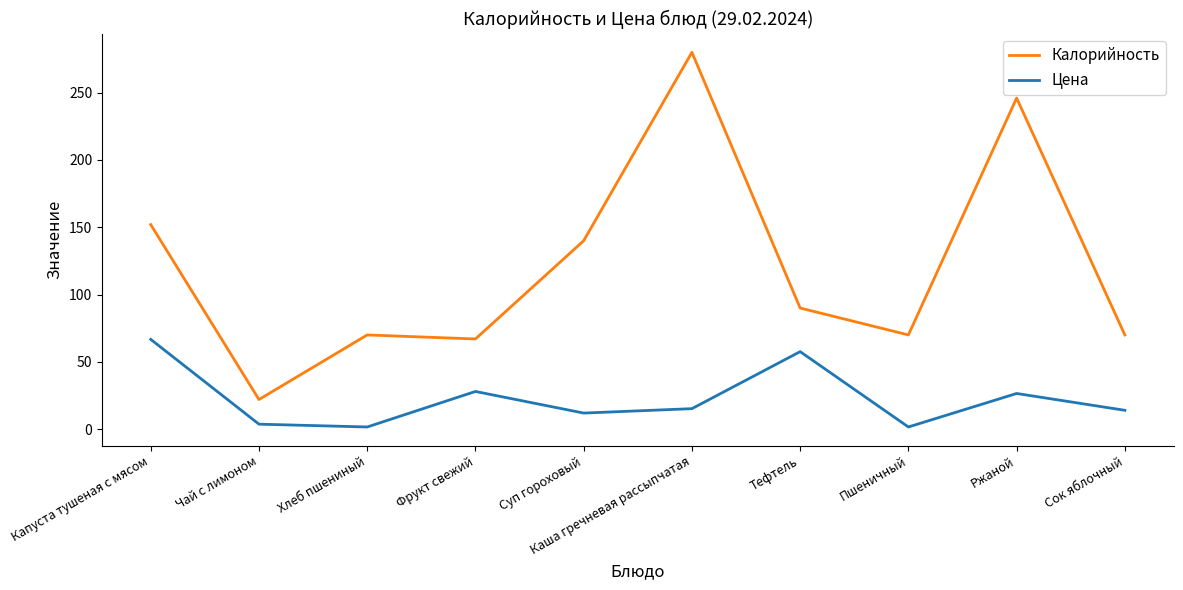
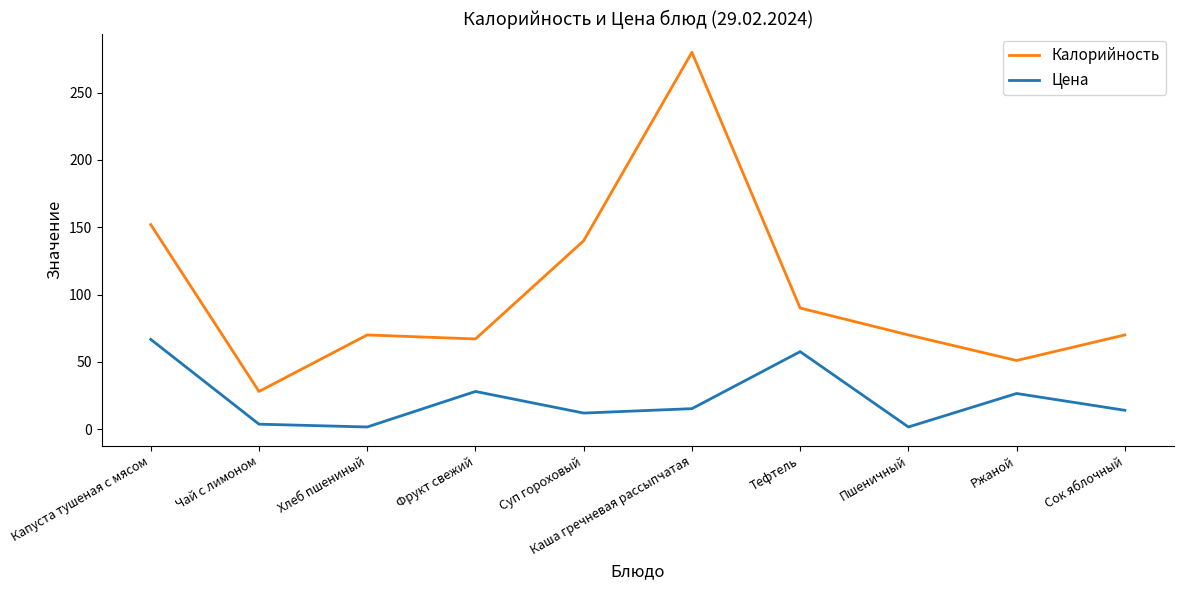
Калорийность, Чай с лимоном: 22 -> 28
Калорийность, Ржаной: 246 -> 51
